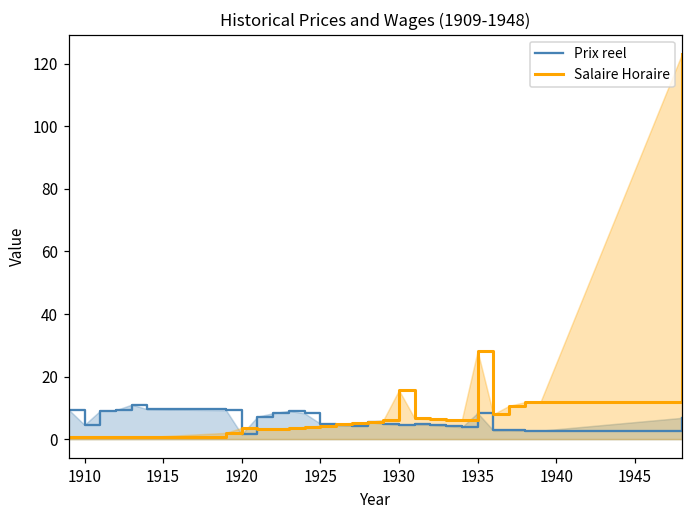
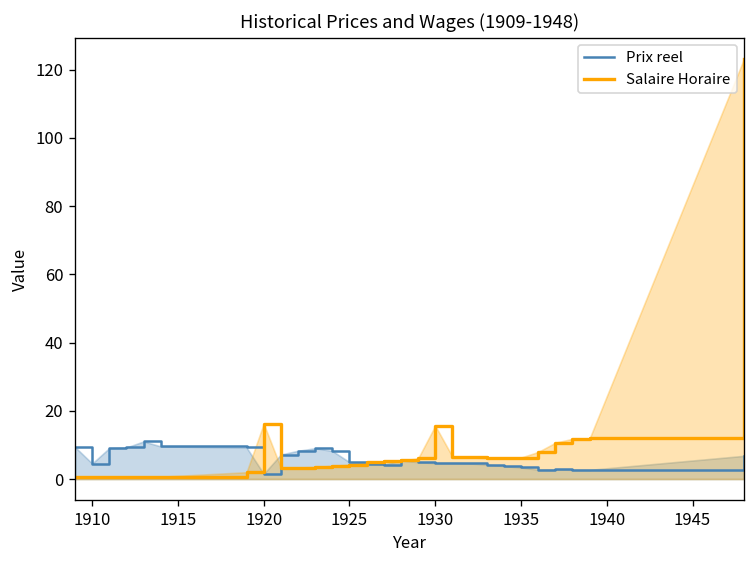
Salaire Horaire, 1920: 4 -> 16
Prix reel, 1935: 8 -> 3
Salaire Horaire, 1935: 28 -> 6
